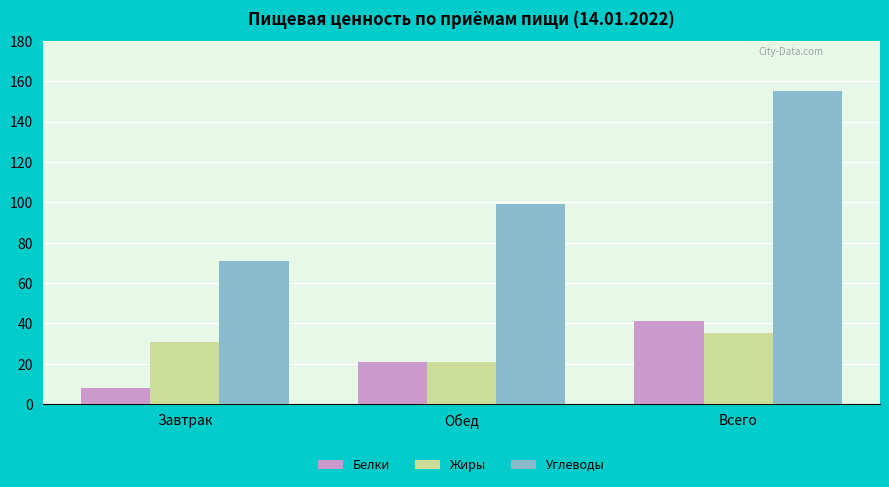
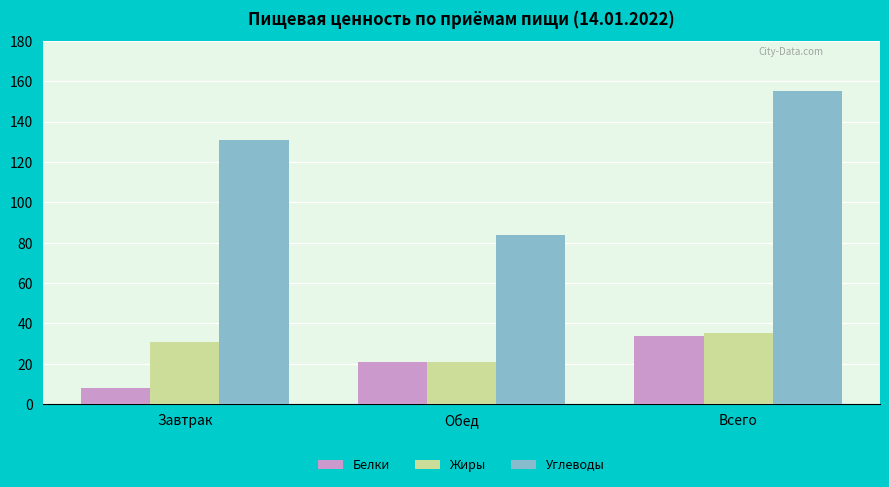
Углеводы, Завтрак: 71 -> 131
Углеводы, Обед: 99 -> 84
Белки, Всего: 41 -> 34
